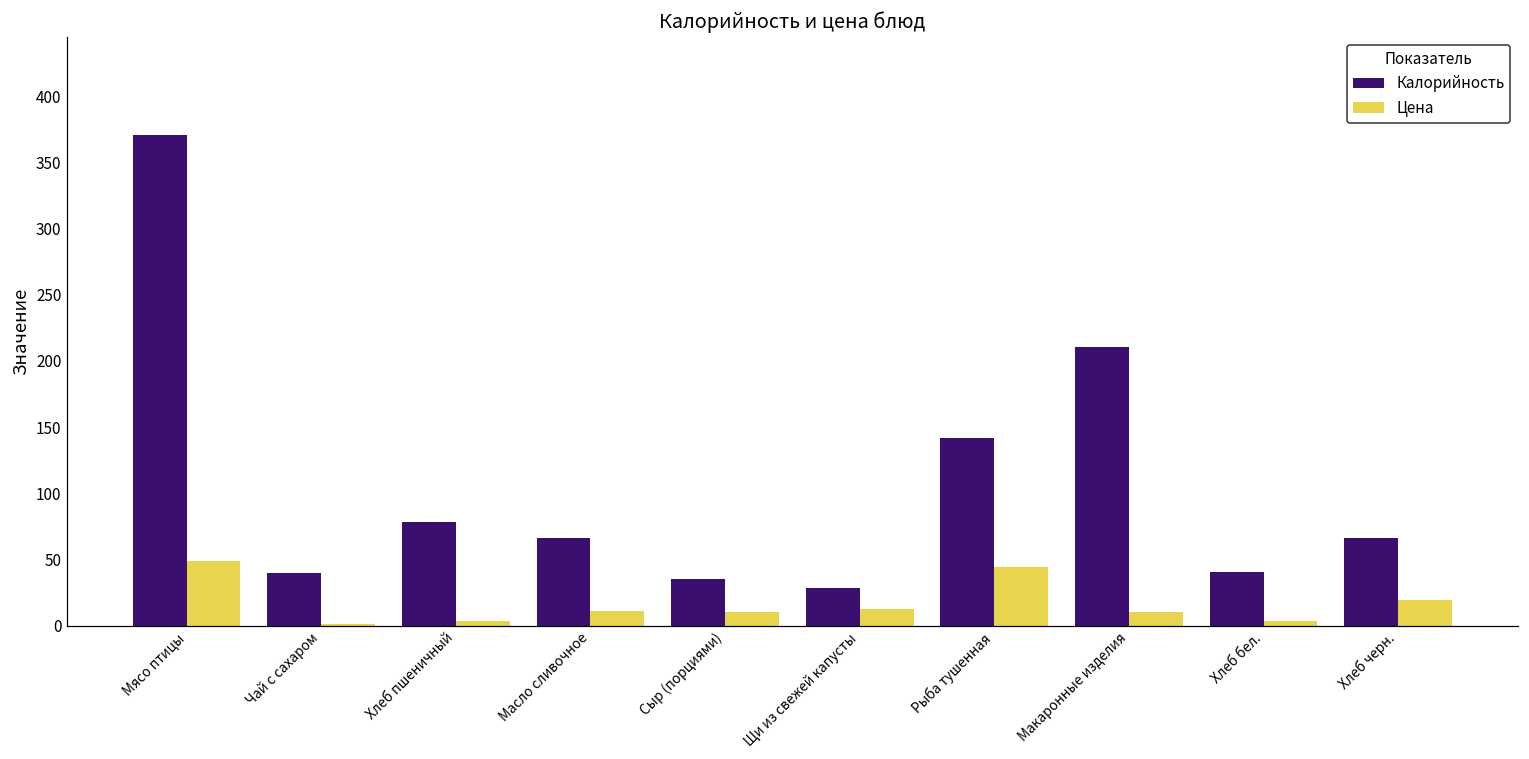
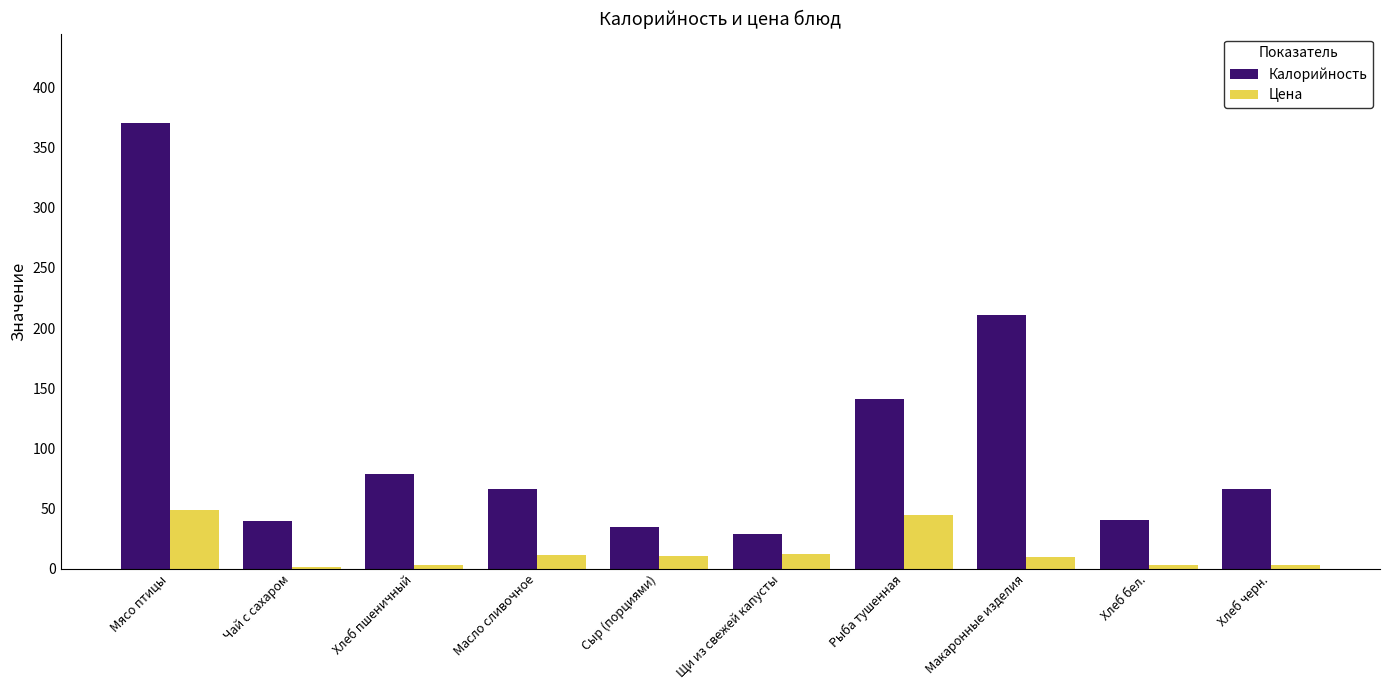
Цена, Хлеб черн.: 20 -> 3
